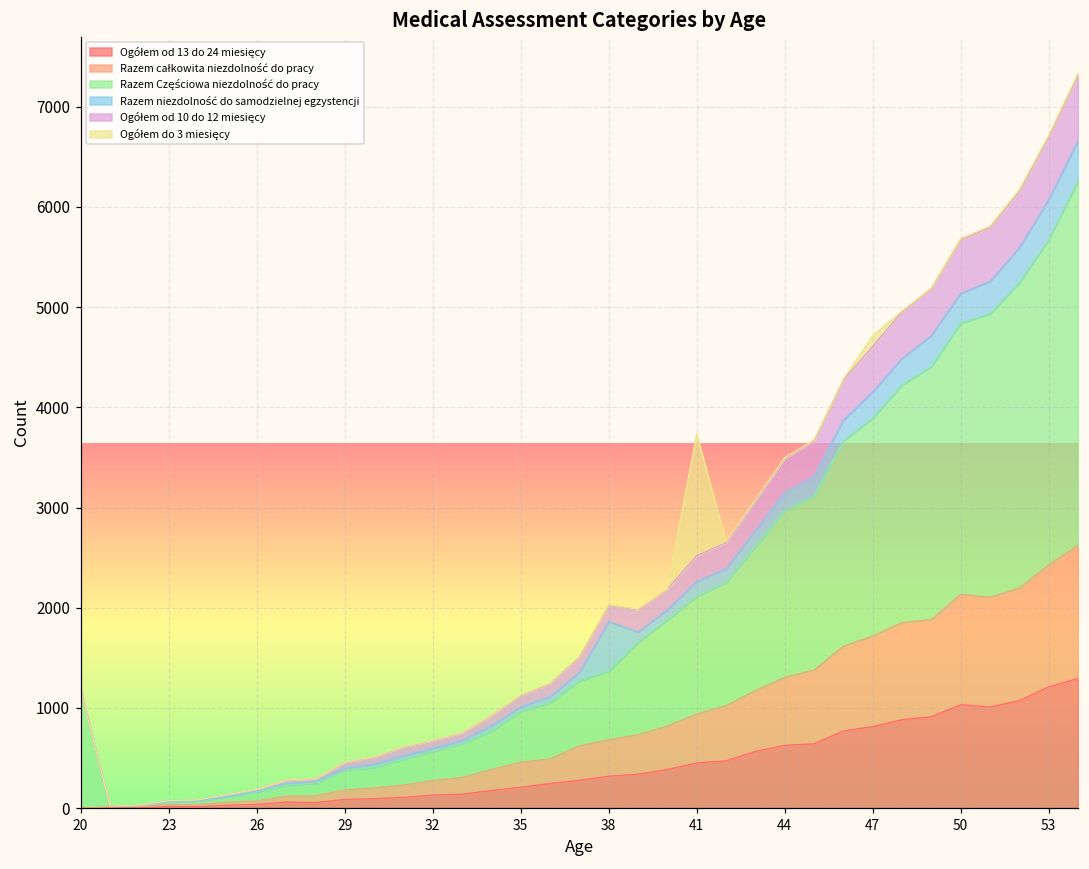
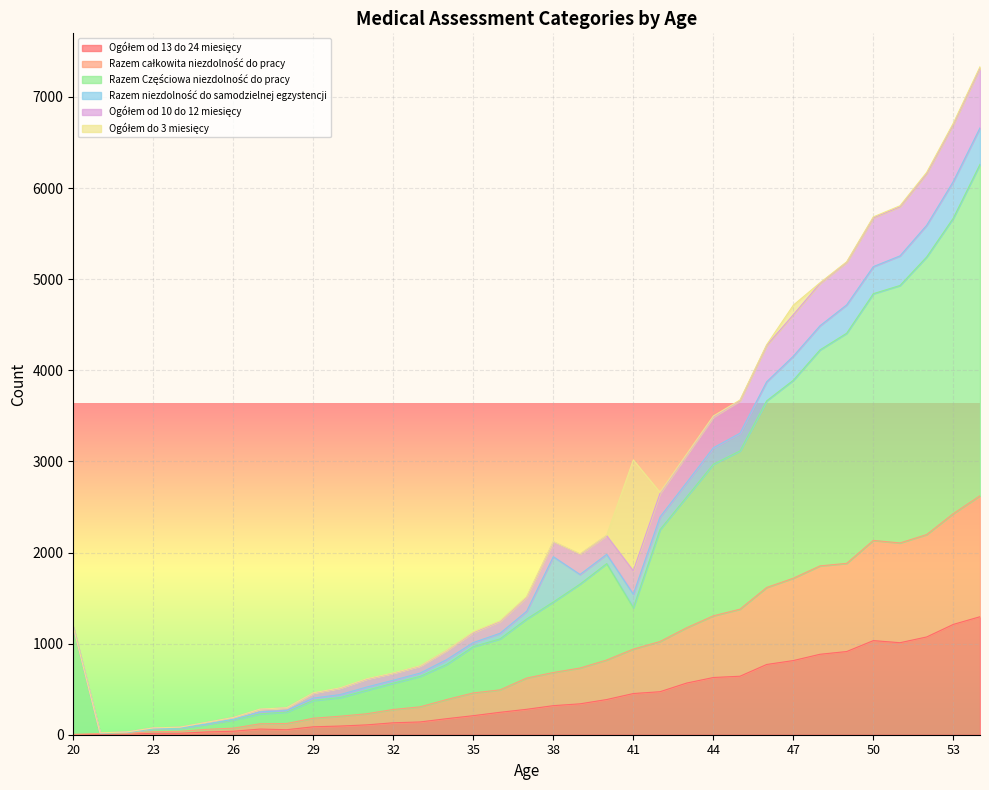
Razem Częściowa niezdolność do pracy, 38: 700 -> 800
Razem Częściowa niezdolność do pracy, 41: 1200 -> 500
